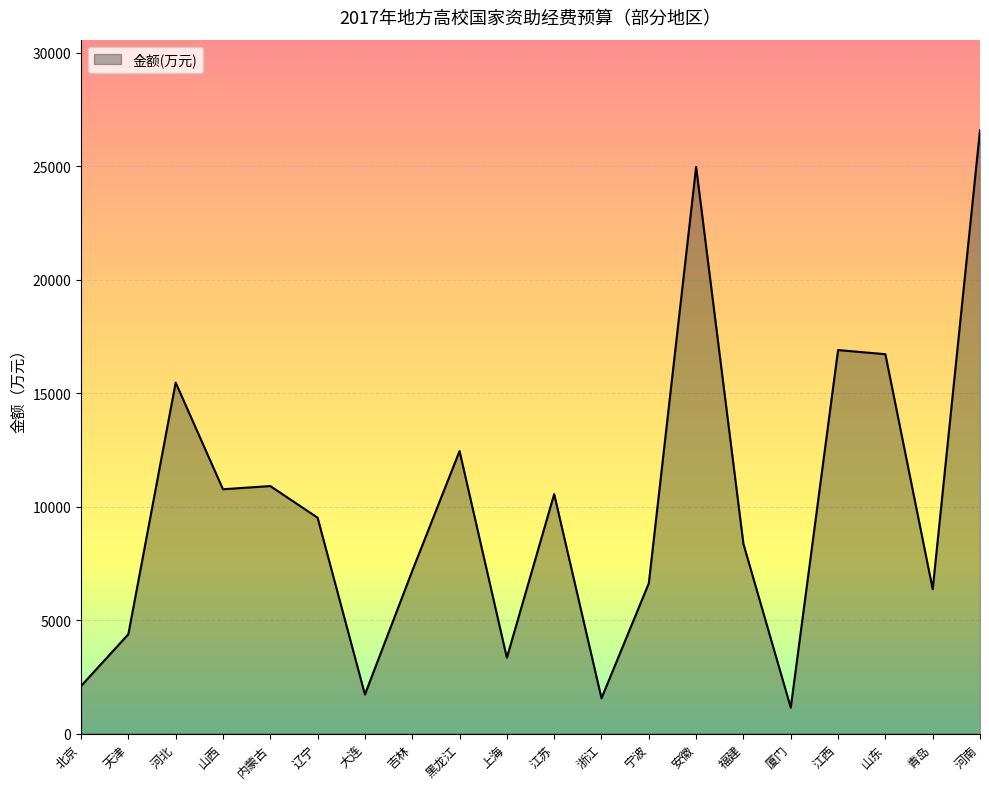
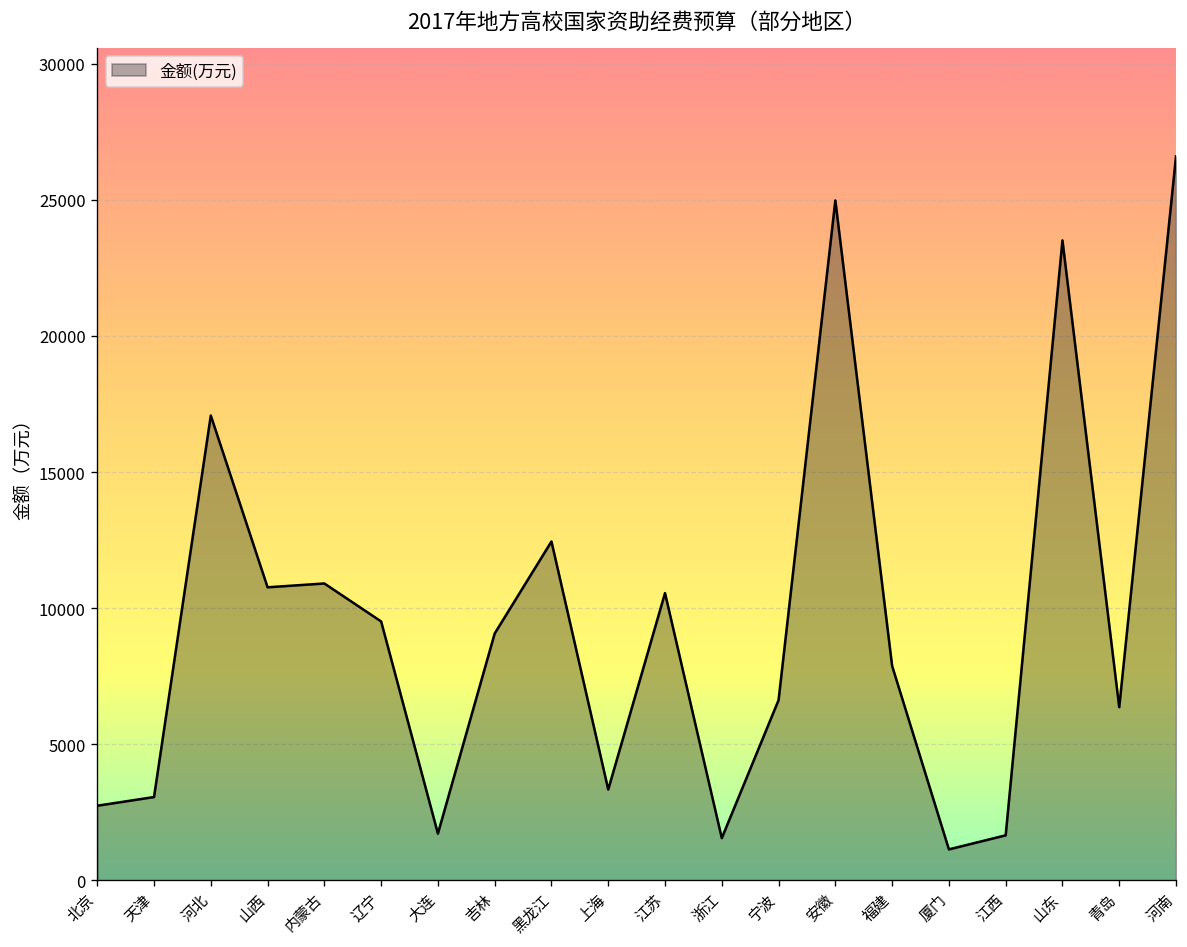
北京: 2100 -> 2700
天津: 4400 -> 3100
河北: 15500 -> 17100
吉林: 7200 -> 9100
福建: 8400 -> 7900
江西: 16900 -> 1700
山东: 16700 -> 23500
